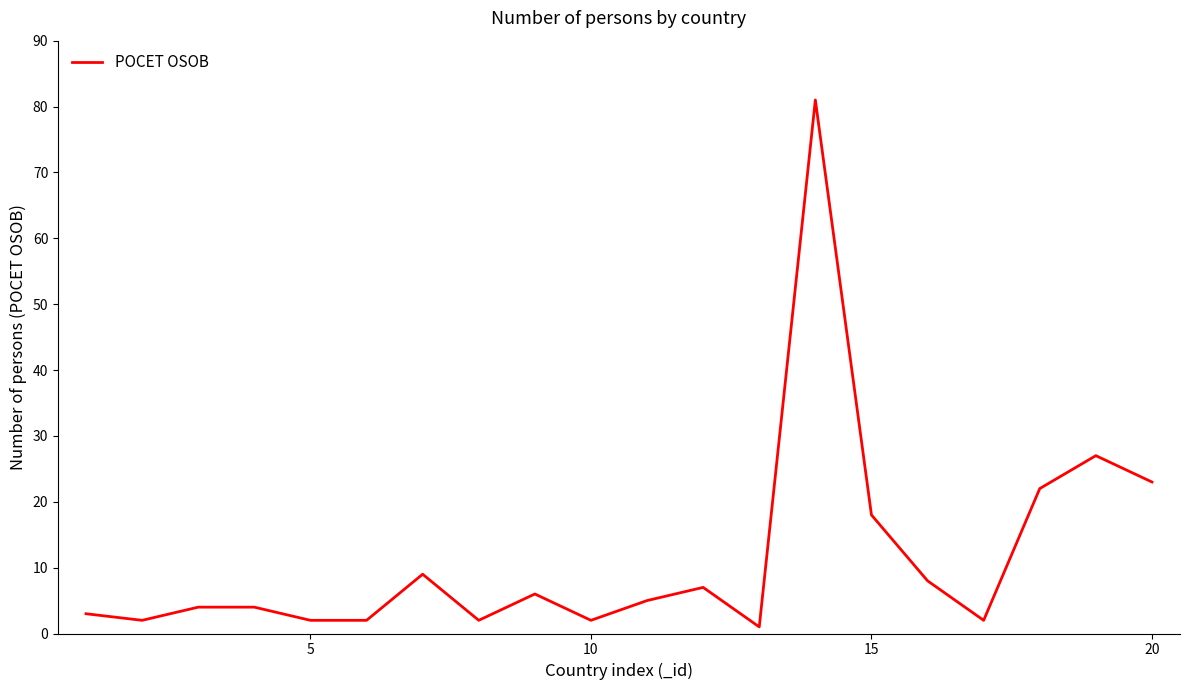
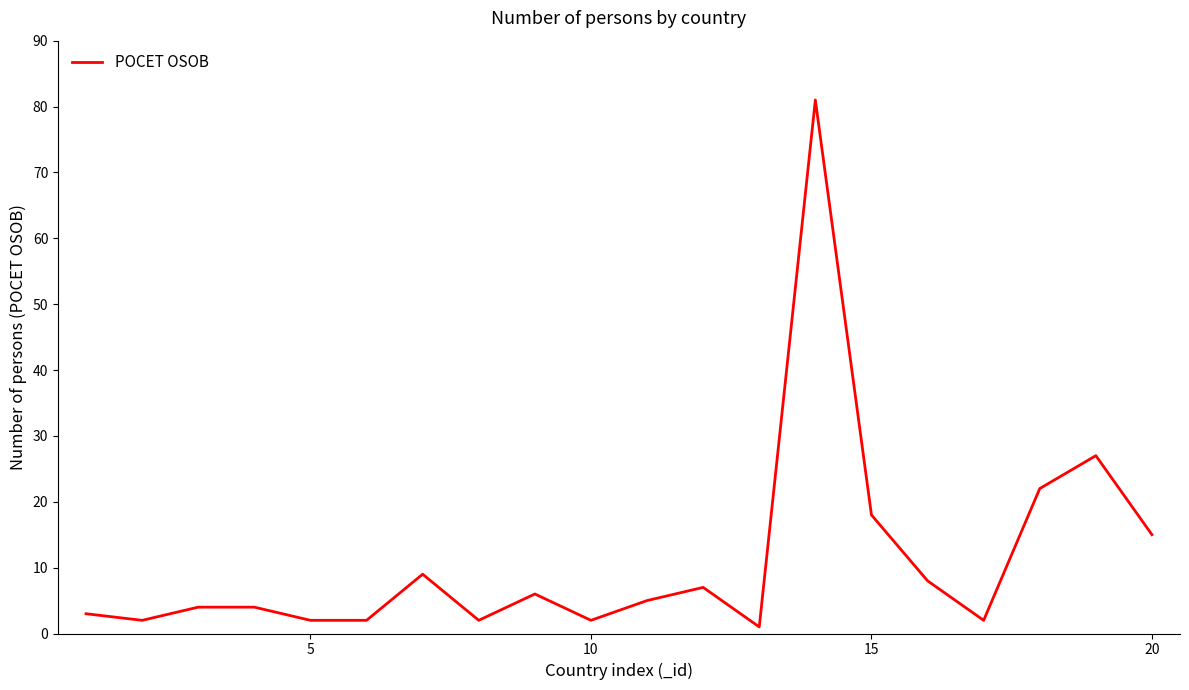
20: 23 -> 15
